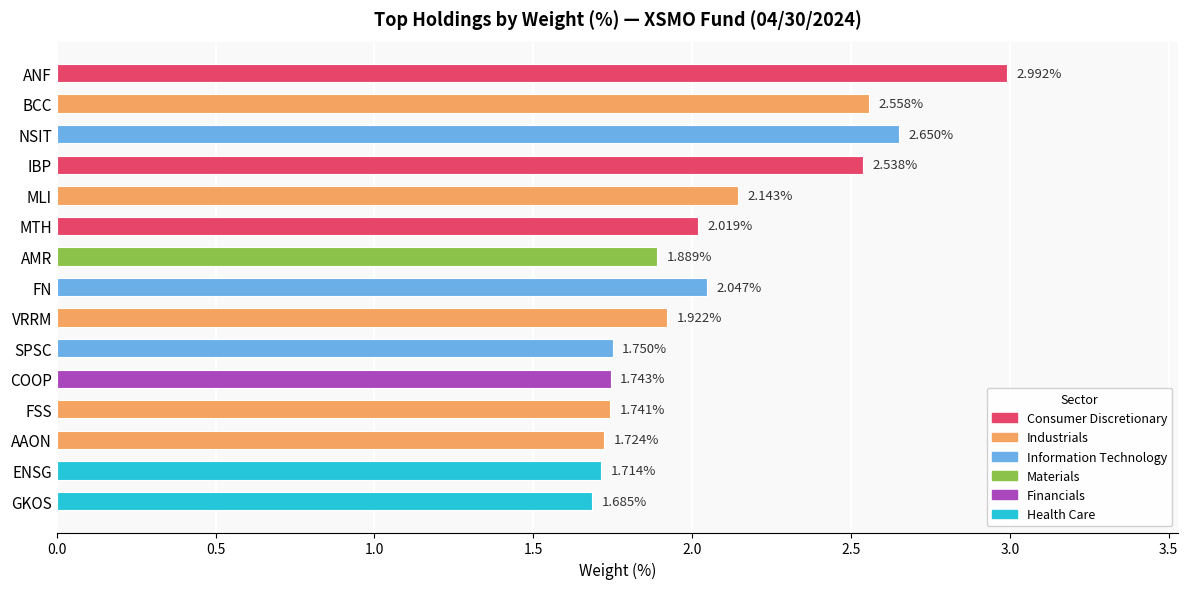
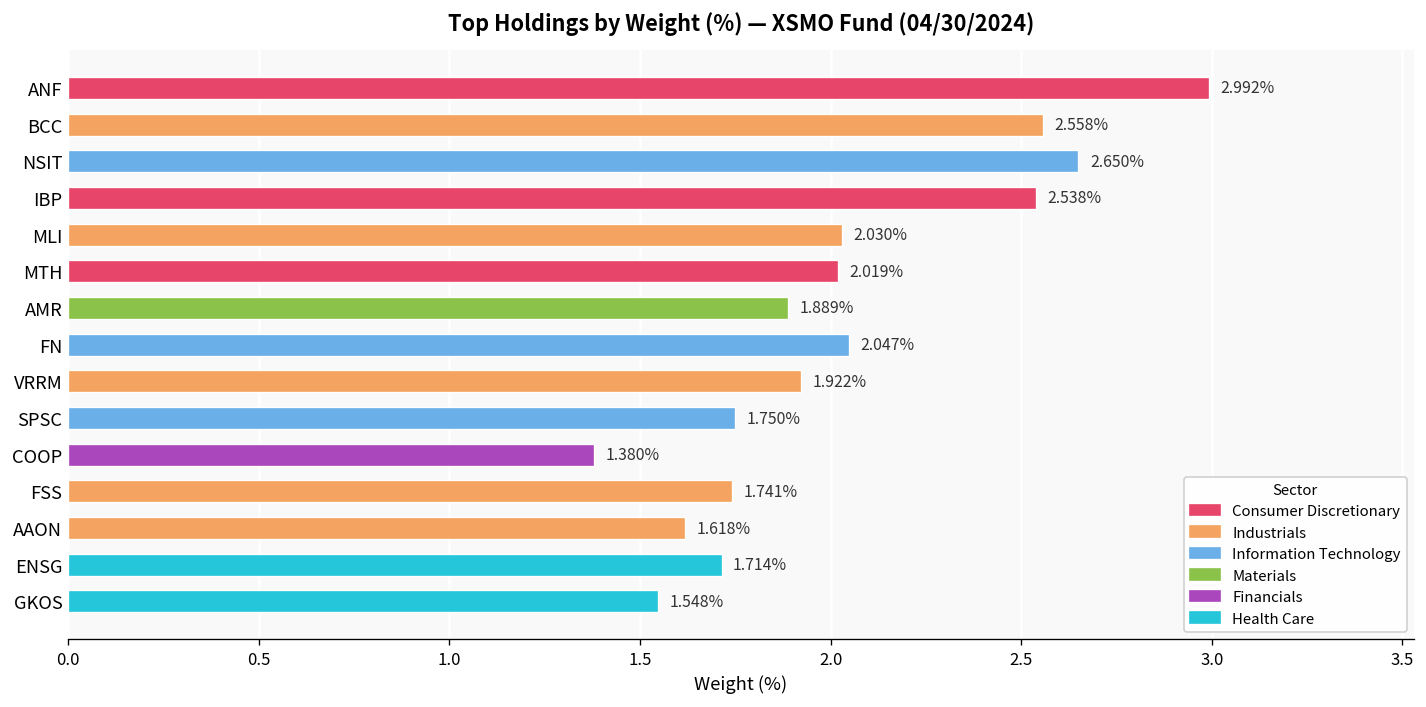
MLI: 2.143% -> 2.030%
COOP: 1.743% -> 1.380%
AAON: 1.724% -> 1.618%
GKOS: 1.685% -> 1.548%
